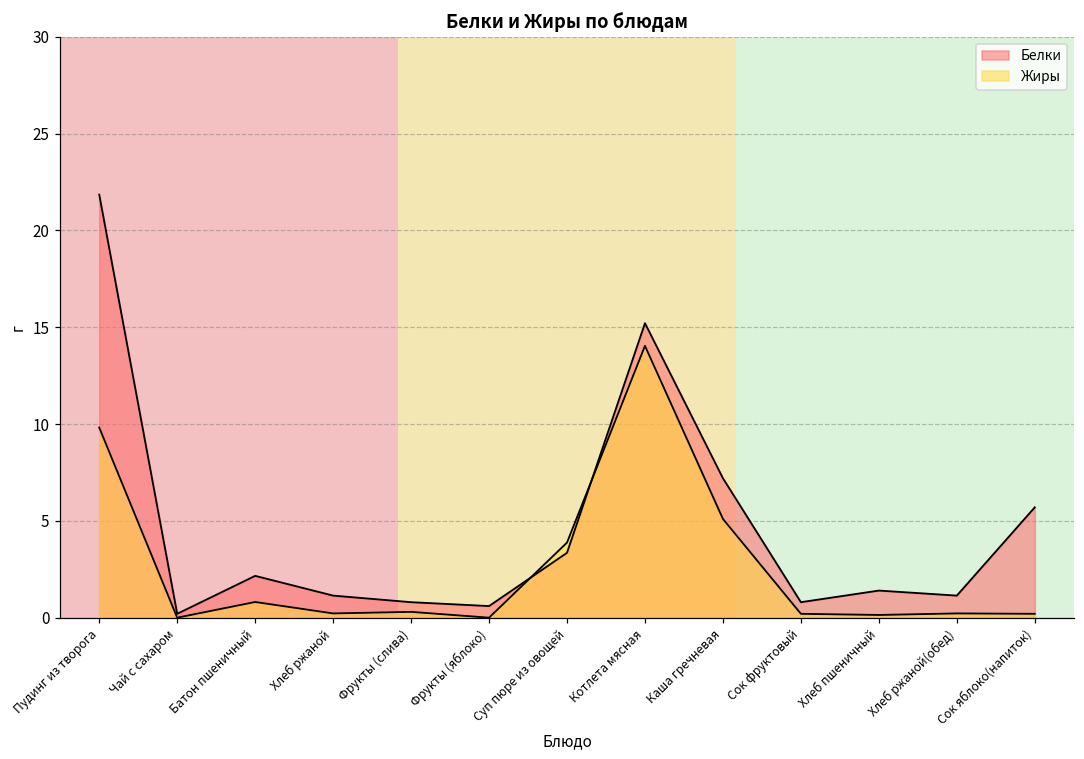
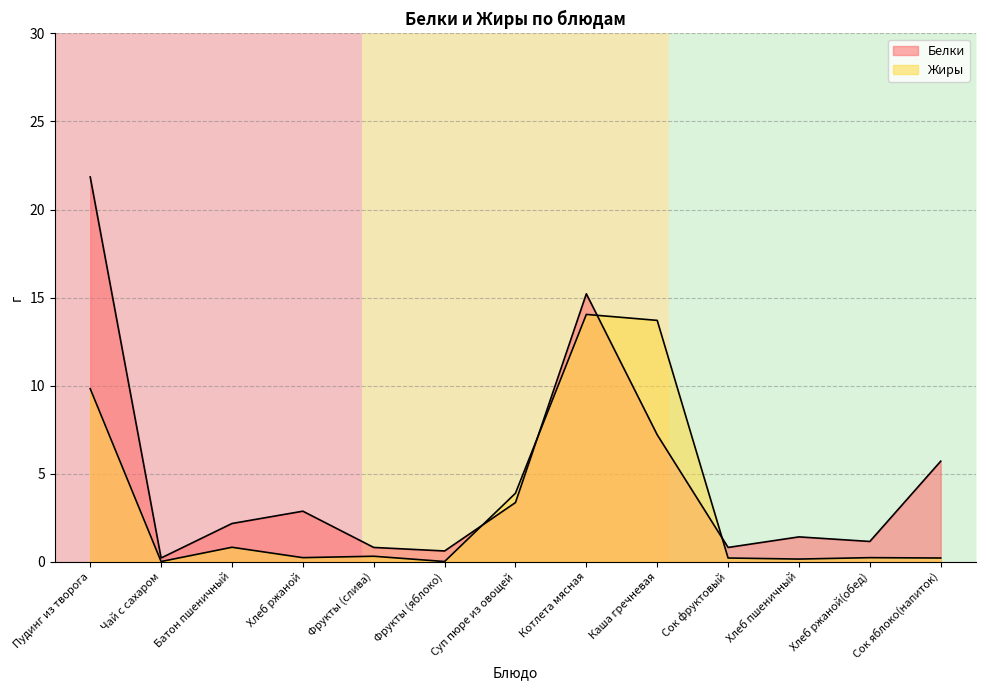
Белки, Хлеб ржаной: 1.1 -> 2.9
Жиры, Каша гречневая: 5.1 -> 13.7
